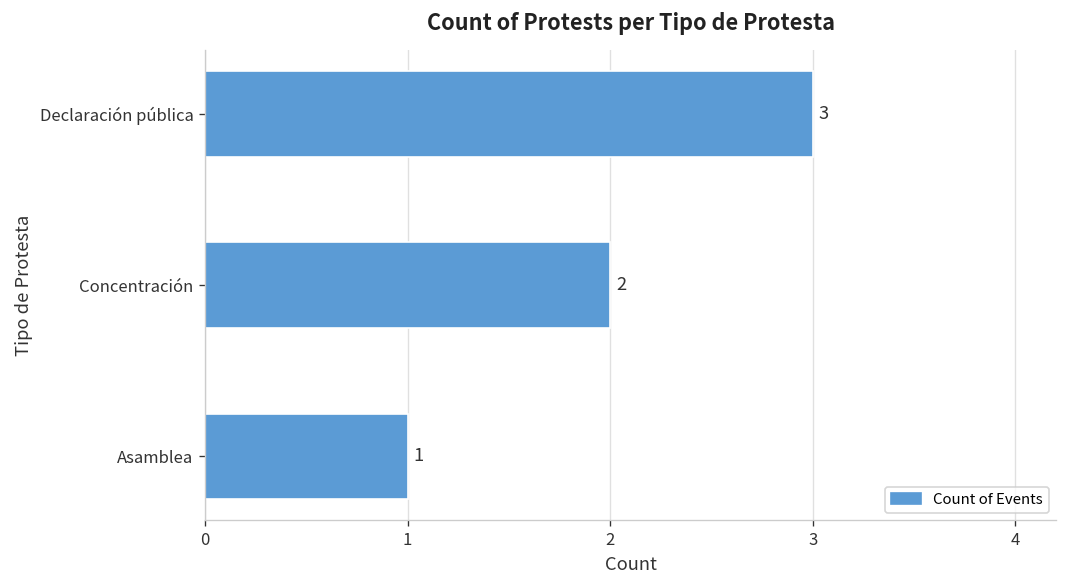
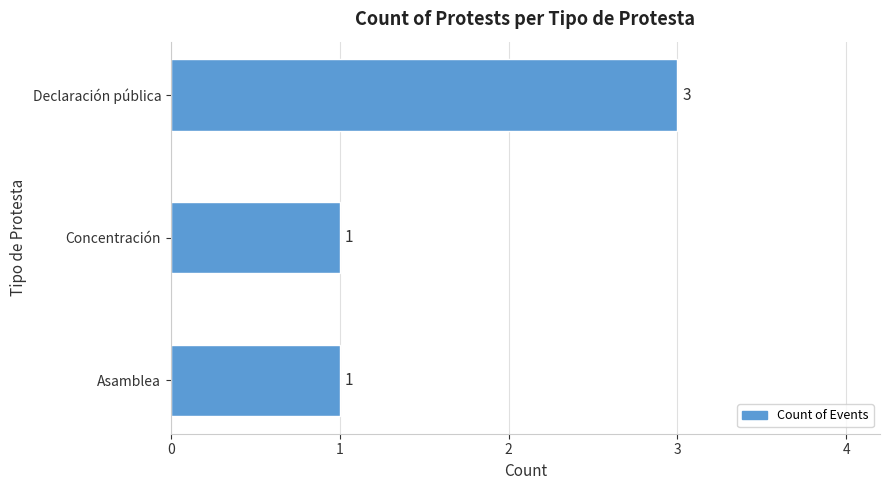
Concentración: 2 -> 1
